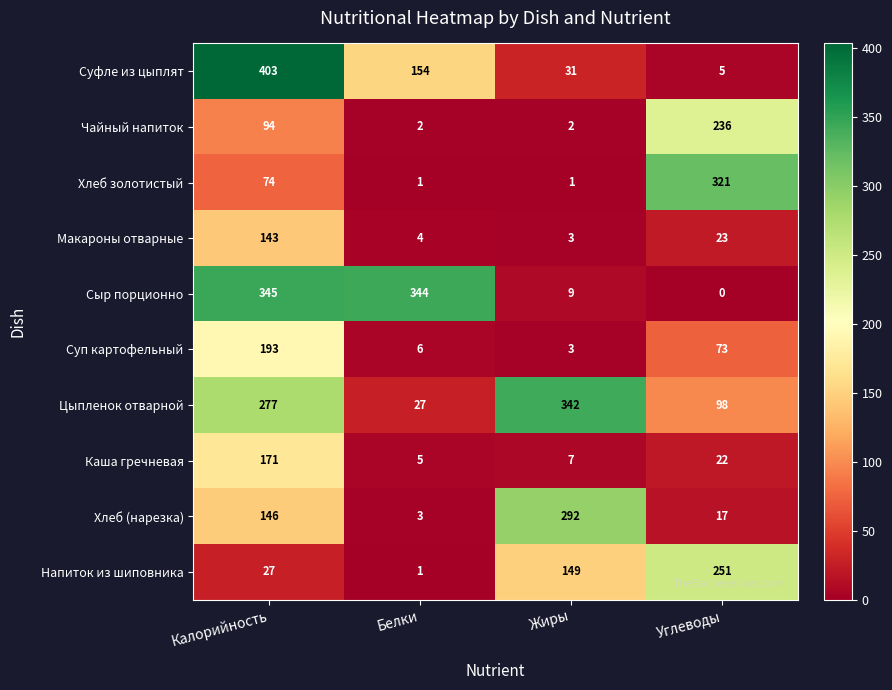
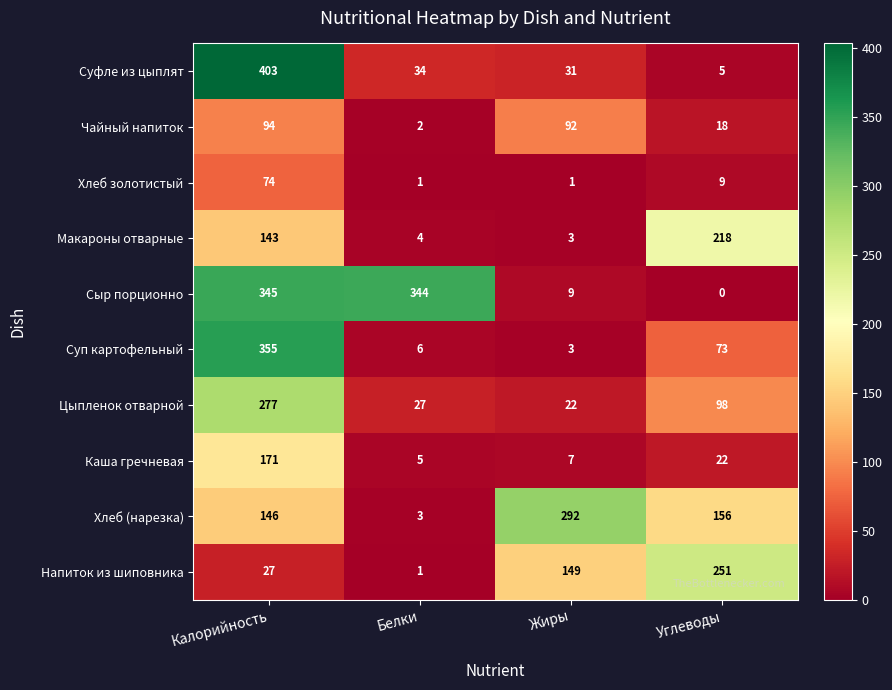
Суфле из цыплят, Белки: 154 -> 34
Чайный напиток, Жиры: 2 -> 92
Чайный напиток, Углеводы: 236 -> 18
Хлеб золотистый, Углеводы: 321 -> 9
Макароны отварные, Углеводы: 23 -> 218
Суп картофельный, Калорийность: 193 -> 355
Цыпленок отварной, Жиры: 342 -> 22
Хлеб (нарезка), Углеводы: 17 -> 156
